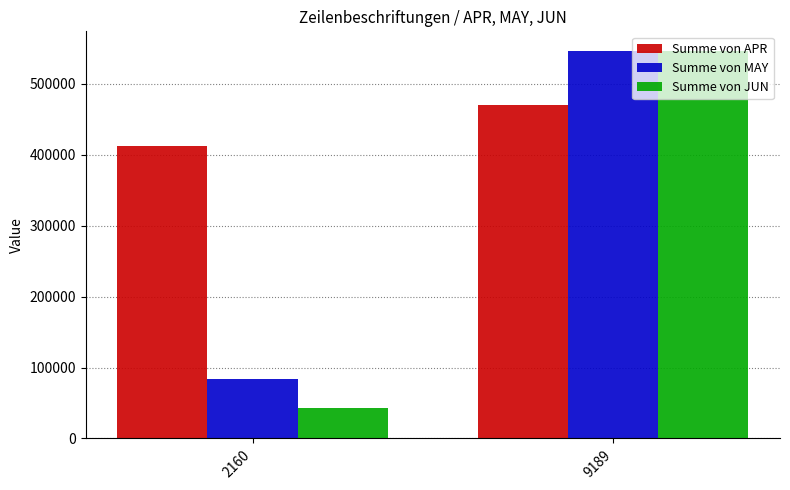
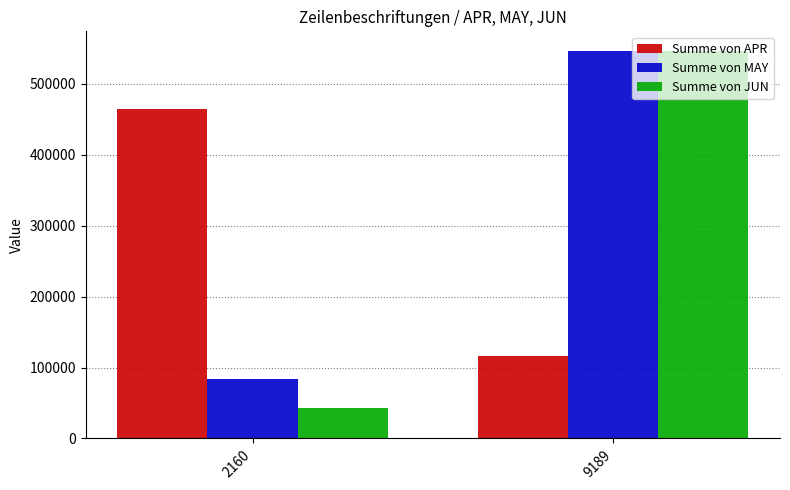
Summe von APR, 2160: 410000 -> 460000
Summe von APR, 9189: 470000 -> 120000
